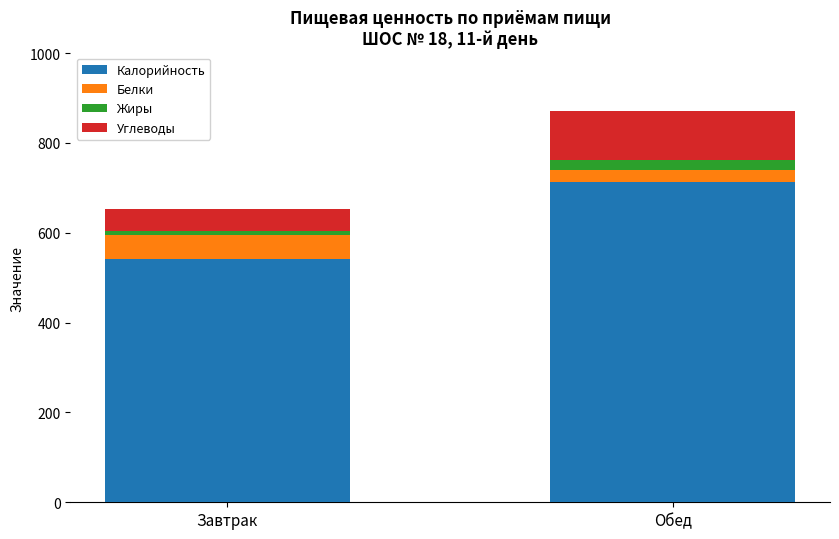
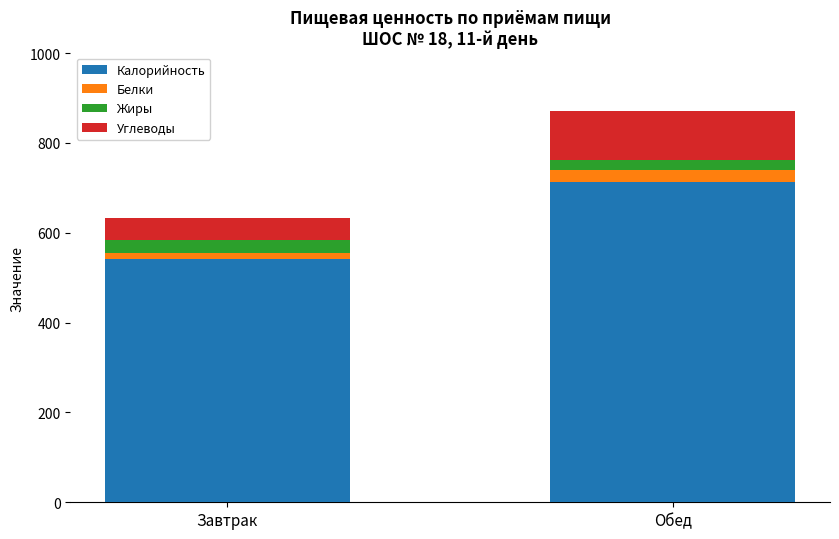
Белки, Завтрак: 50 -> 10
Жиры, Завтрак: 10 -> 30
